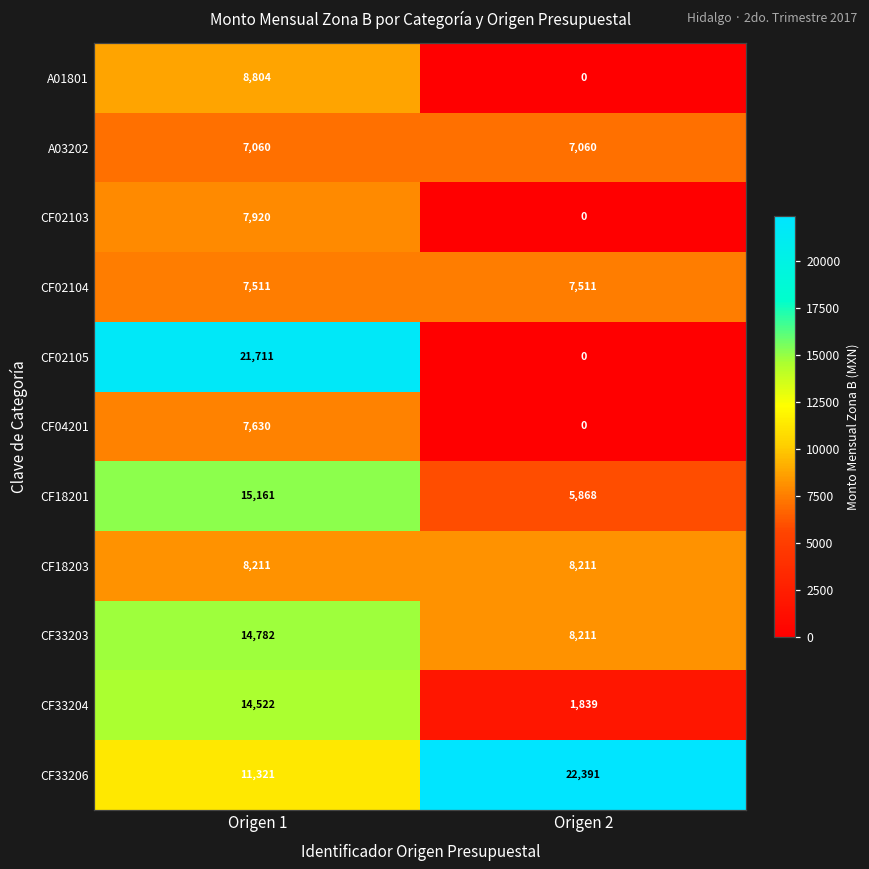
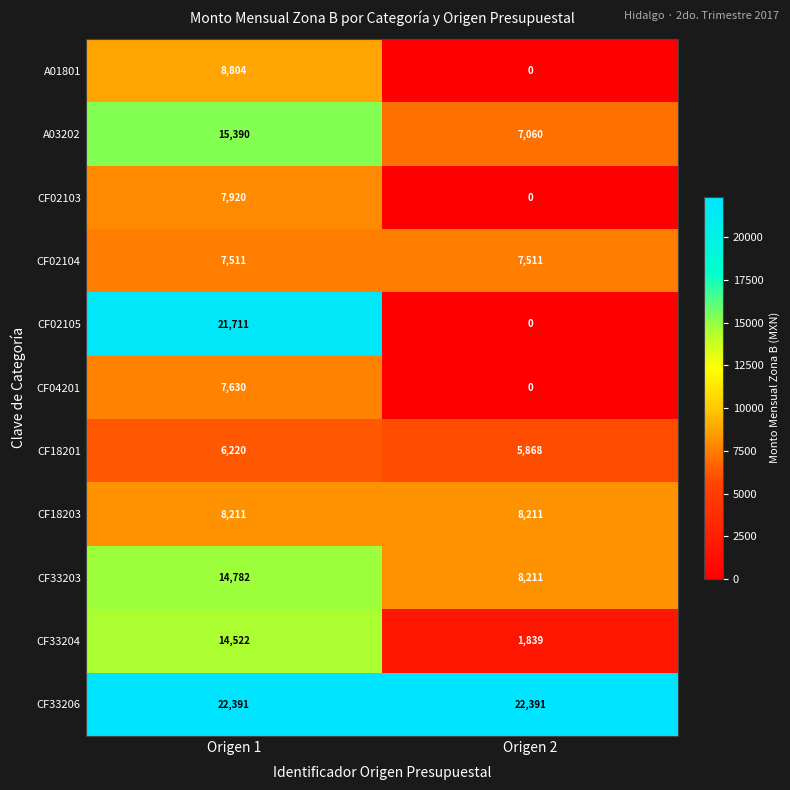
A03202, Origen 1: 7,060 -> 15,390
CF18201, Origen 1: 15,161 -> 6,220
CF33206, Origen 1: 11,321 -> 22,391
